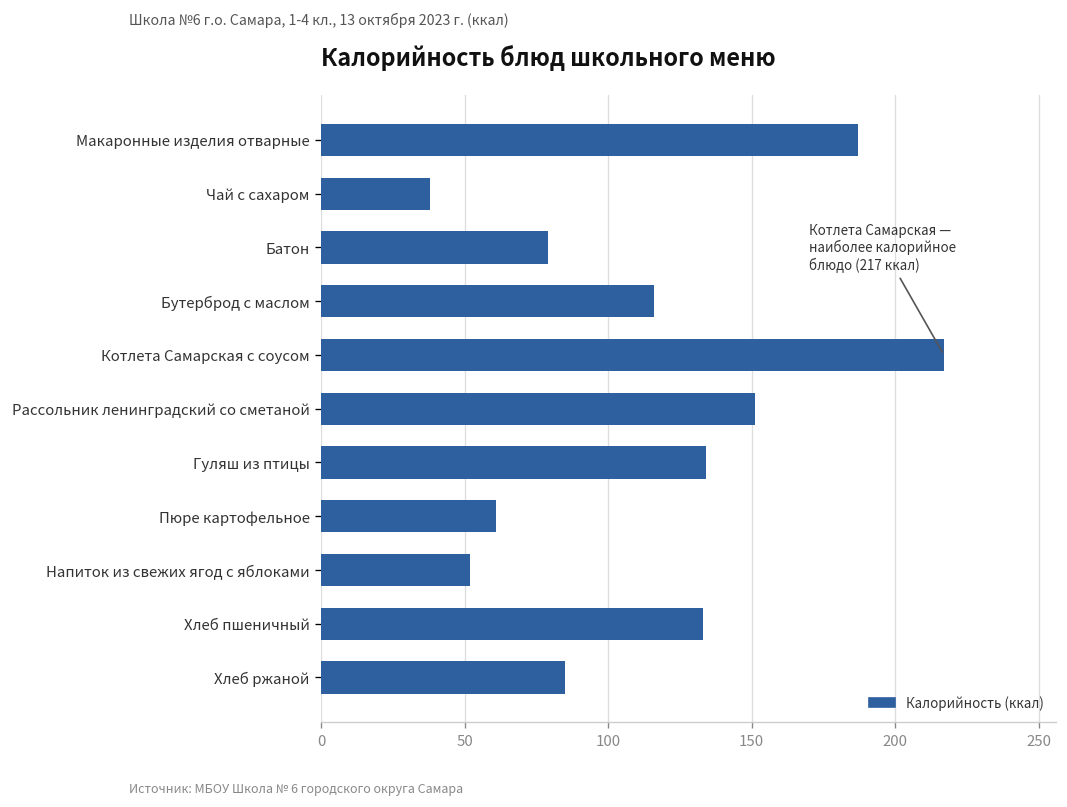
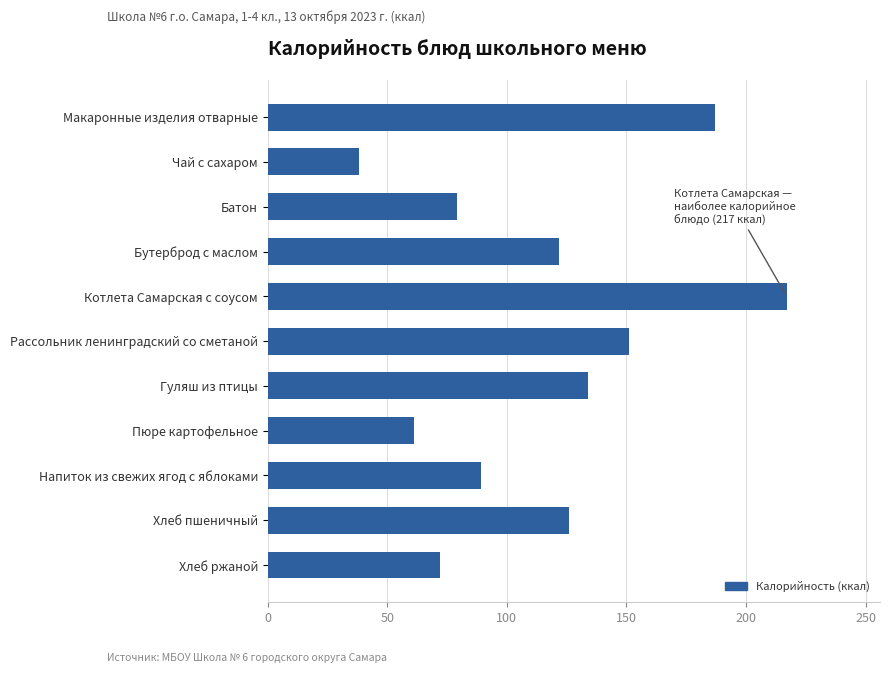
Бутерброд с маслом: 116 -> 122
Напиток из свежих ягод с яблоками: 52 -> 89
Хлеб пшеничный: 133 -> 126
Хлеб ржаной: 85 -> 72
